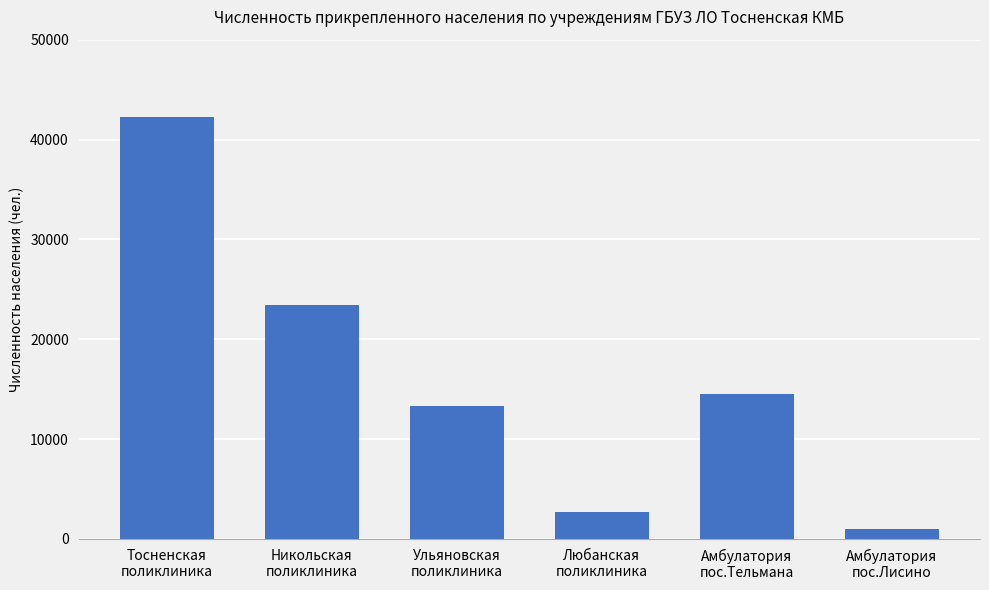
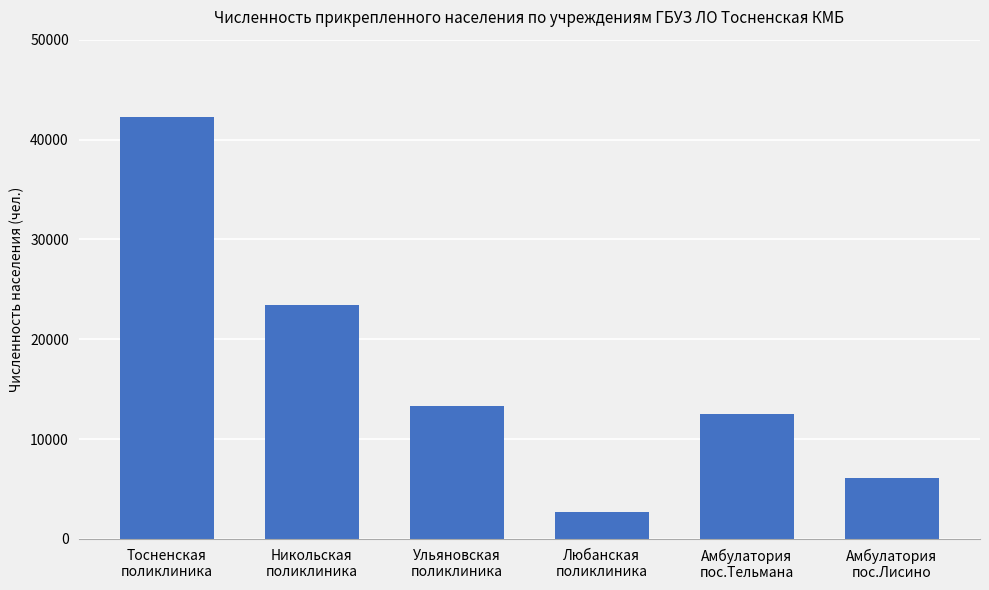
Амбулатория пос.Тельмана: 14000 -> 12000
Амбулатория пос.Лисино: 1000 -> 6000
